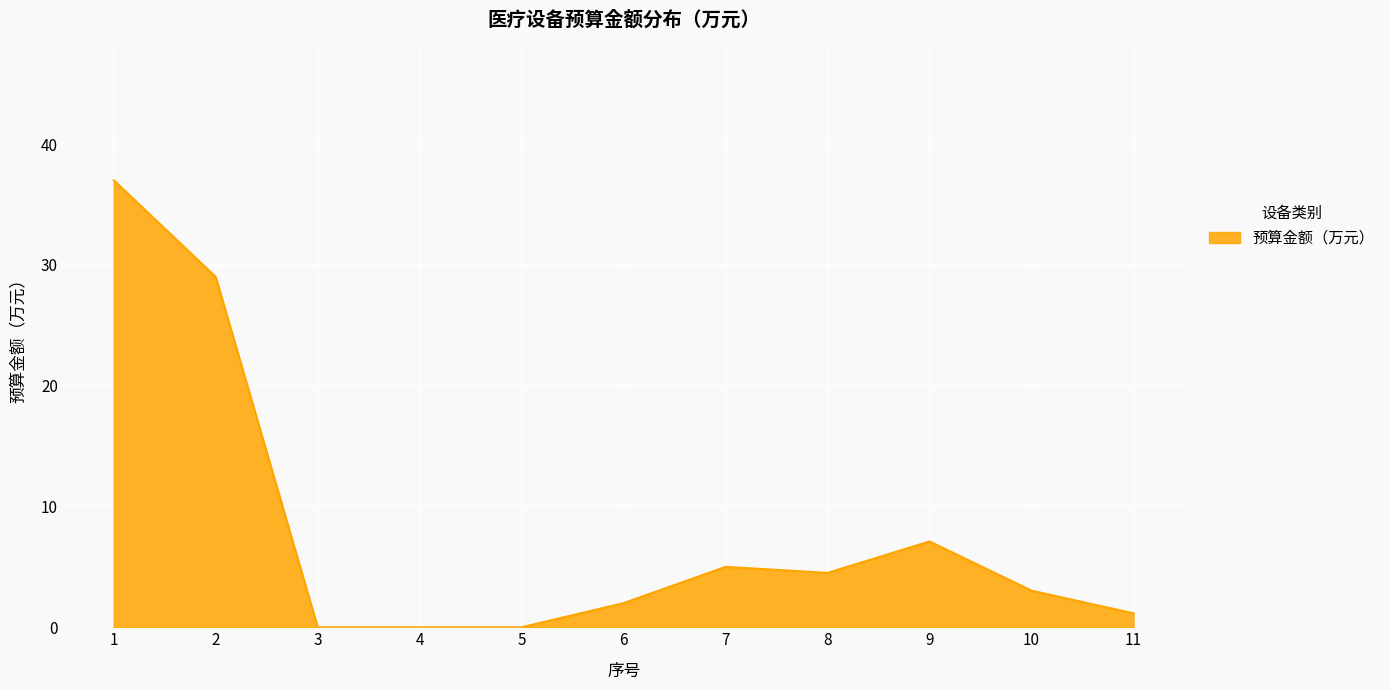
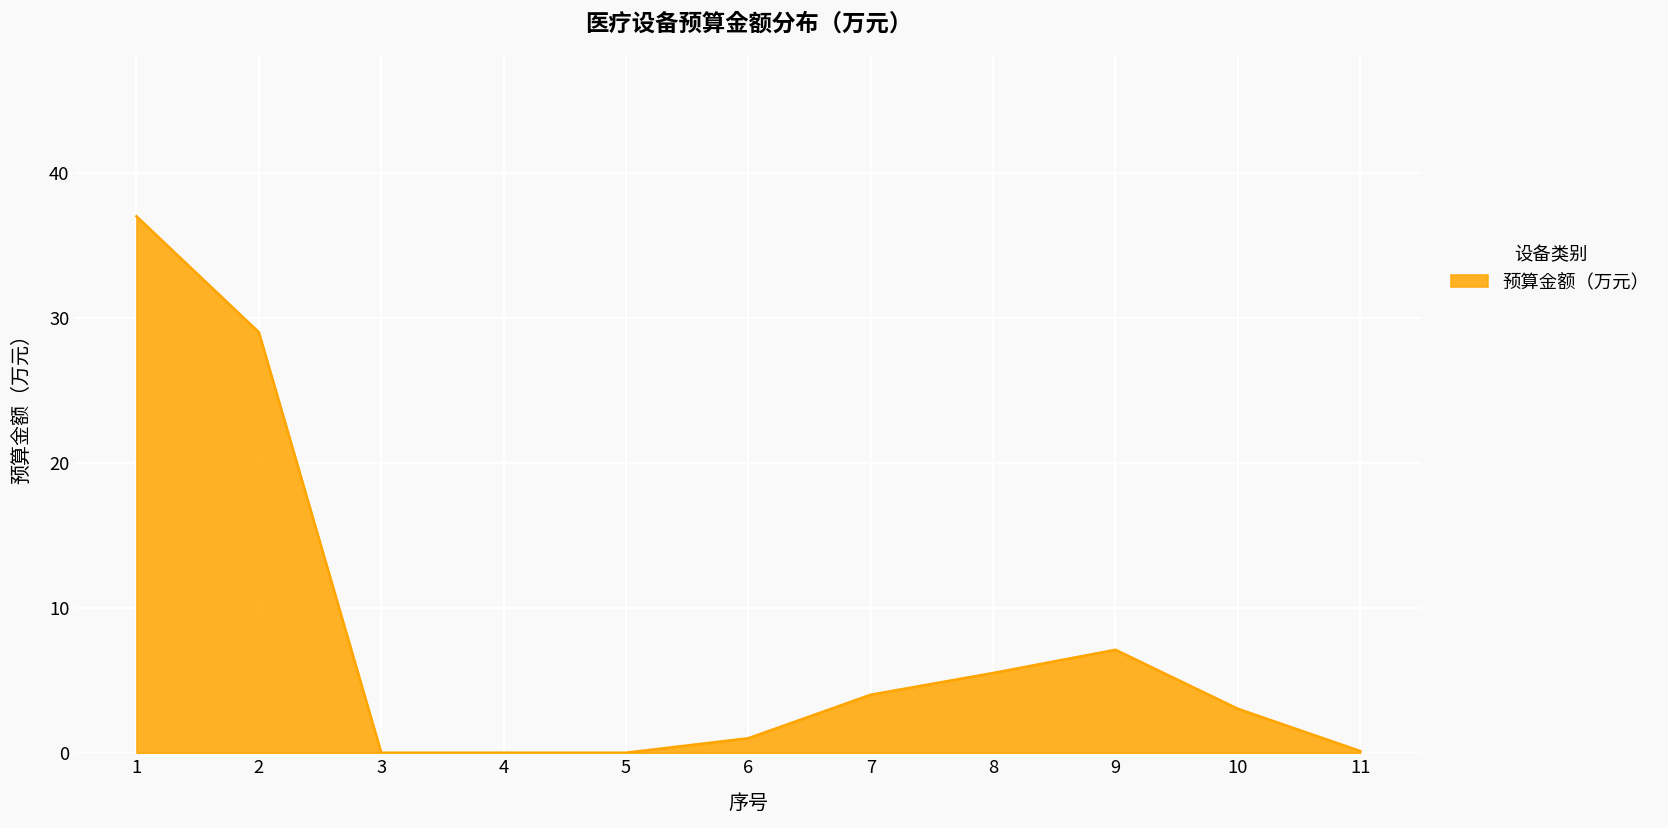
6: 2 -> 1
7: 5 -> 4
8: 4.5 -> 5.5
11: 1.2 -> 0.1
